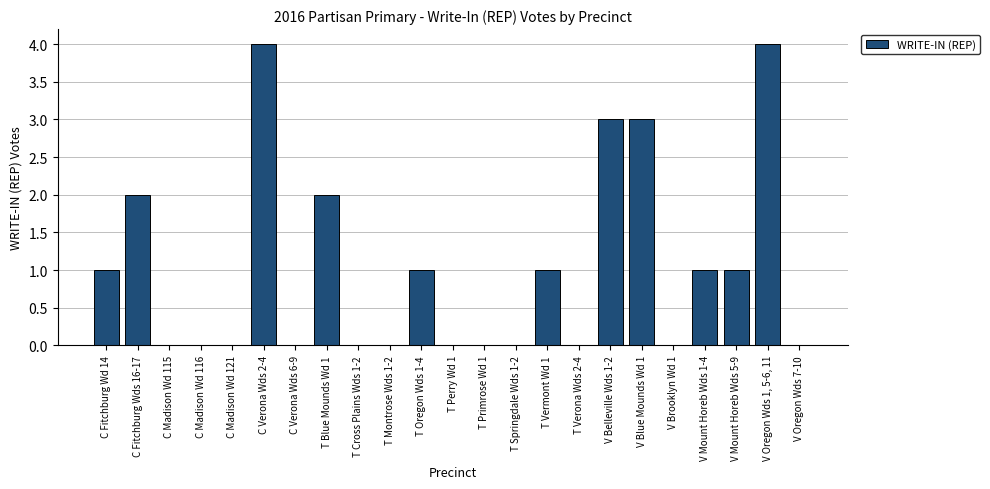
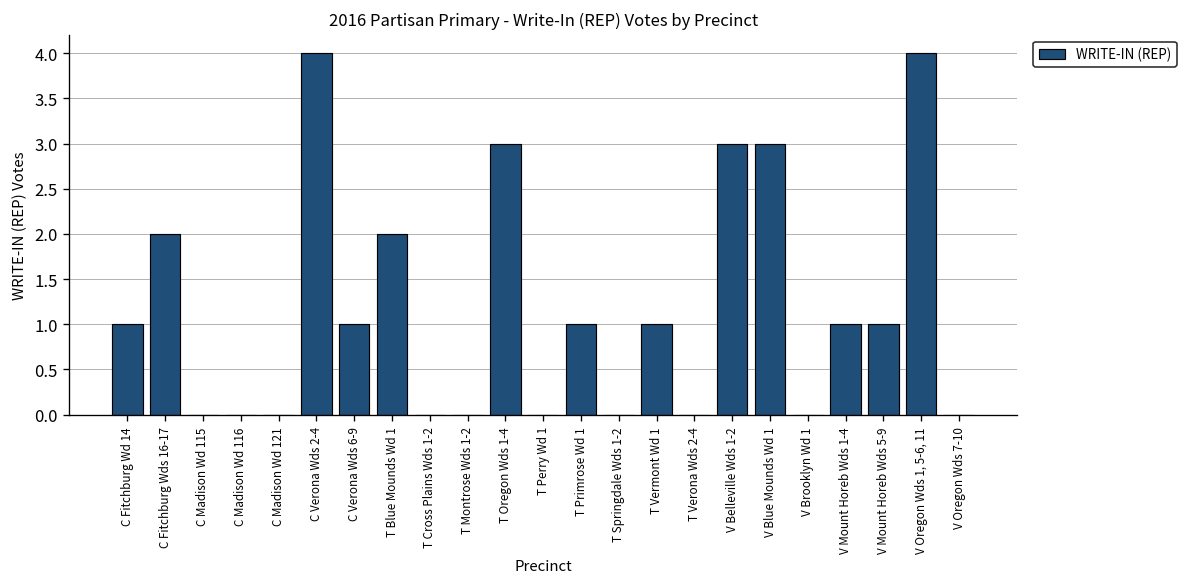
C Verona Wds 6-9: 0 -> 1
T Oregon Wds 1-4: 1 -> 3
T Primrose Wd 1: 0 -> 1
